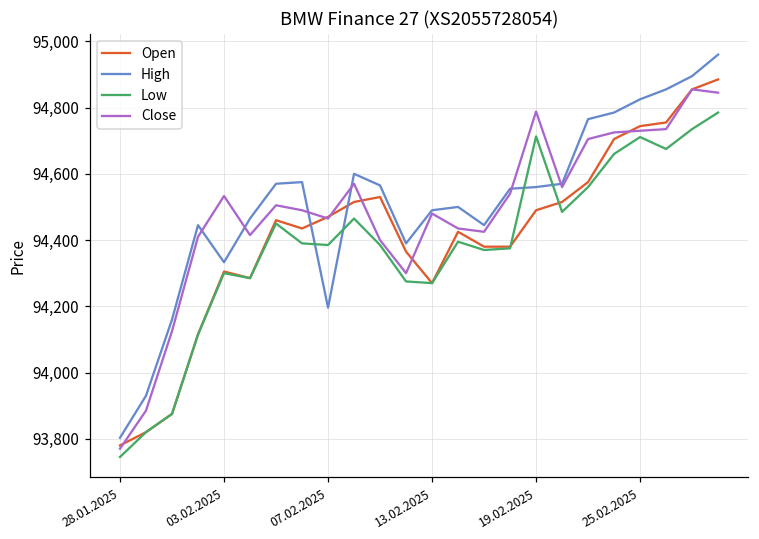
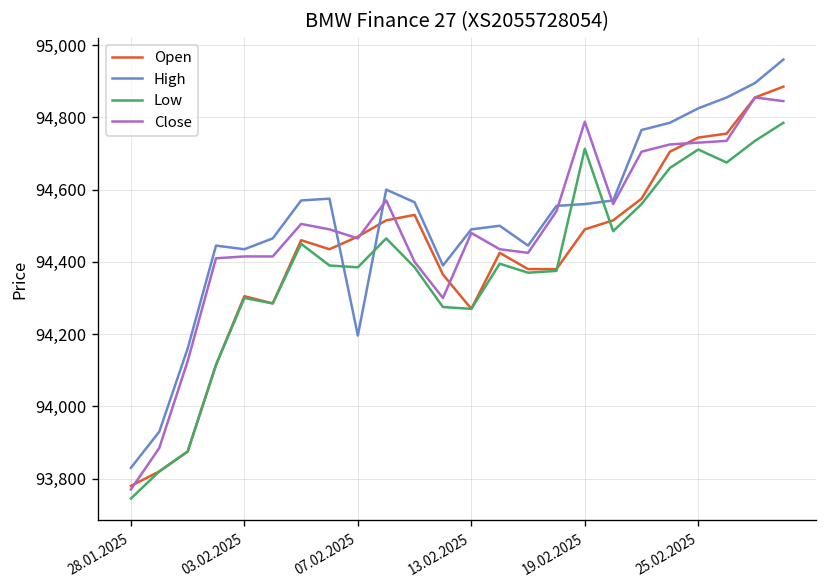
High, 28.01.2025: 93,800 -> 93,830
High, 03.02.2025: 94,330 -> 94,440
Close, 03.02.2025: 94,530 -> 94,420
